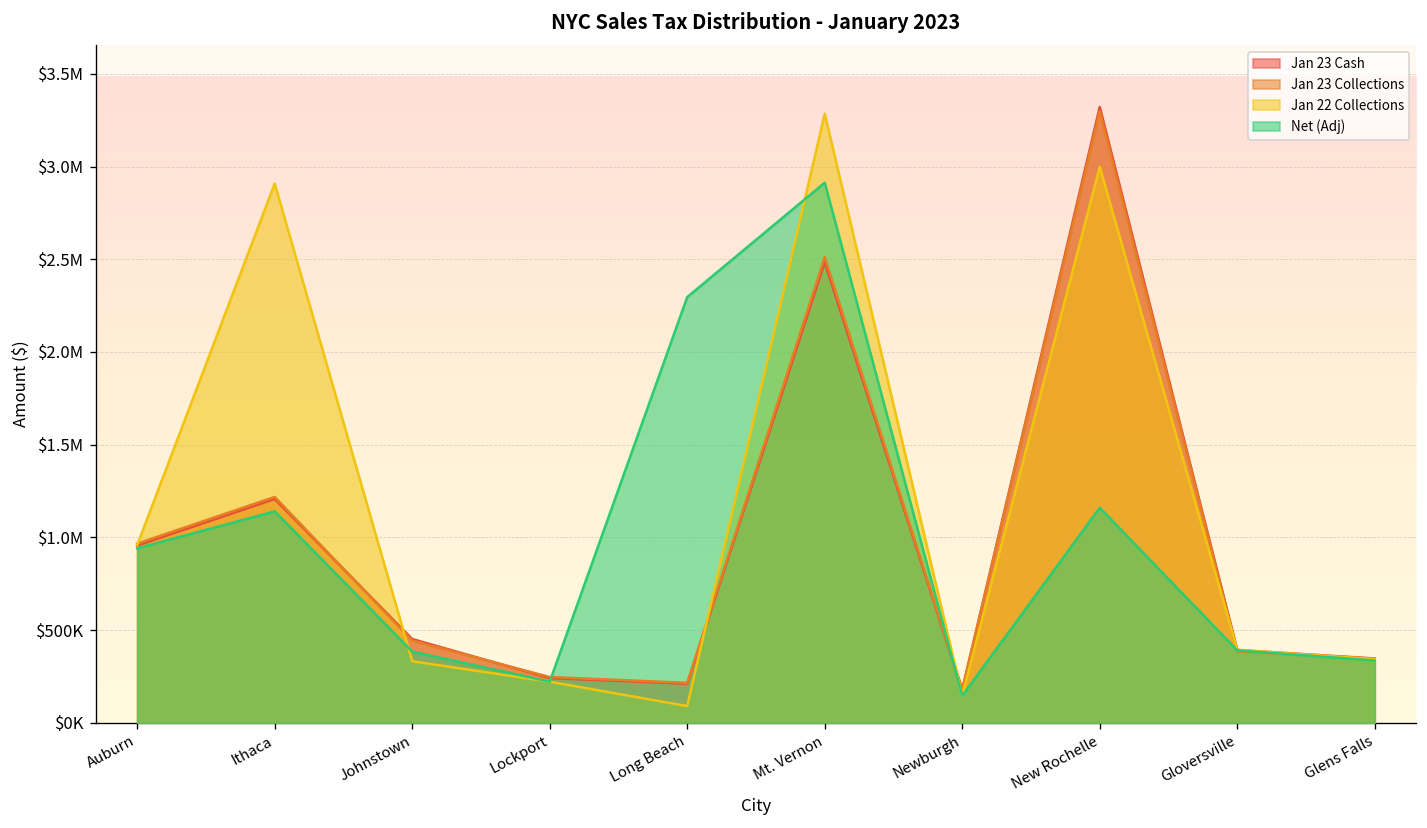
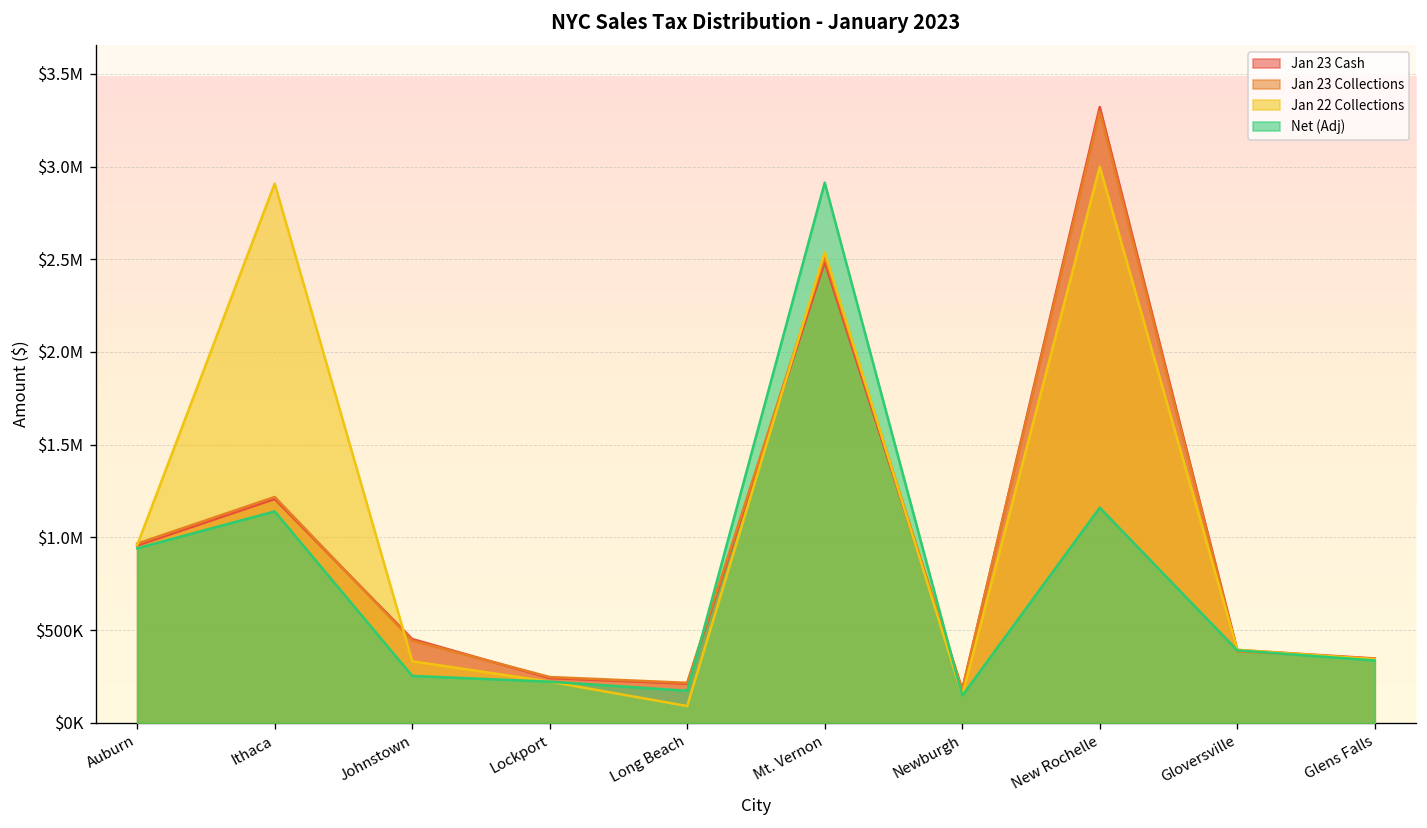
Net (Adj), Johnstown: $380000 -> $250000
Net (Adj), Long Beach: $2300000 -> $170000
Jan 22 Collections, Mt. Vernon: $3280000 -> $2540000
